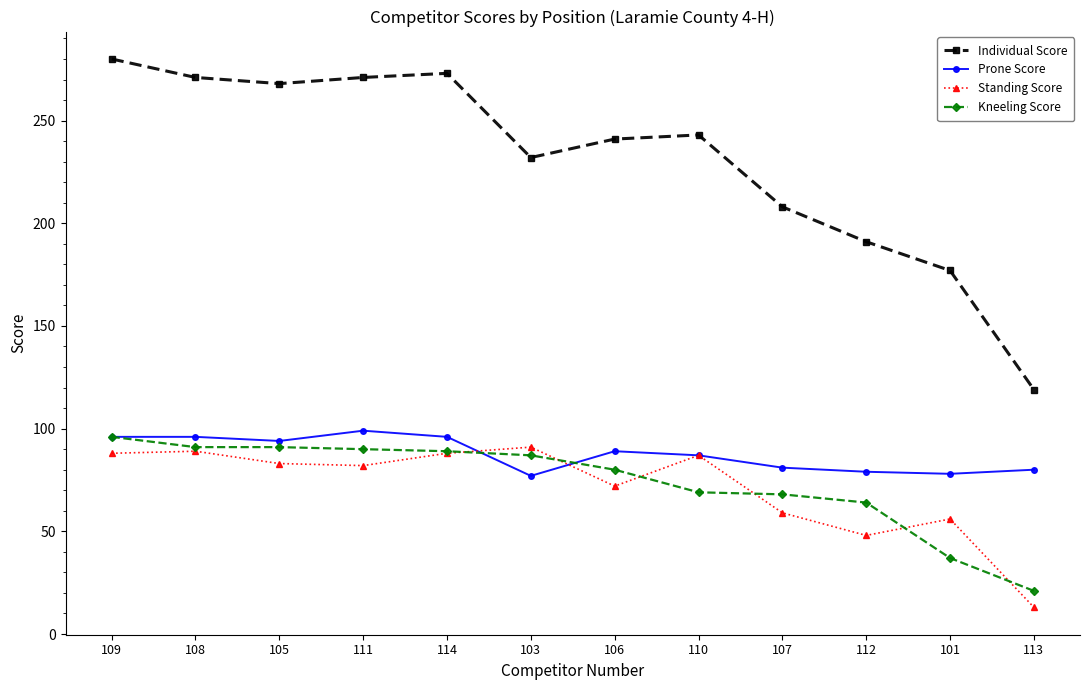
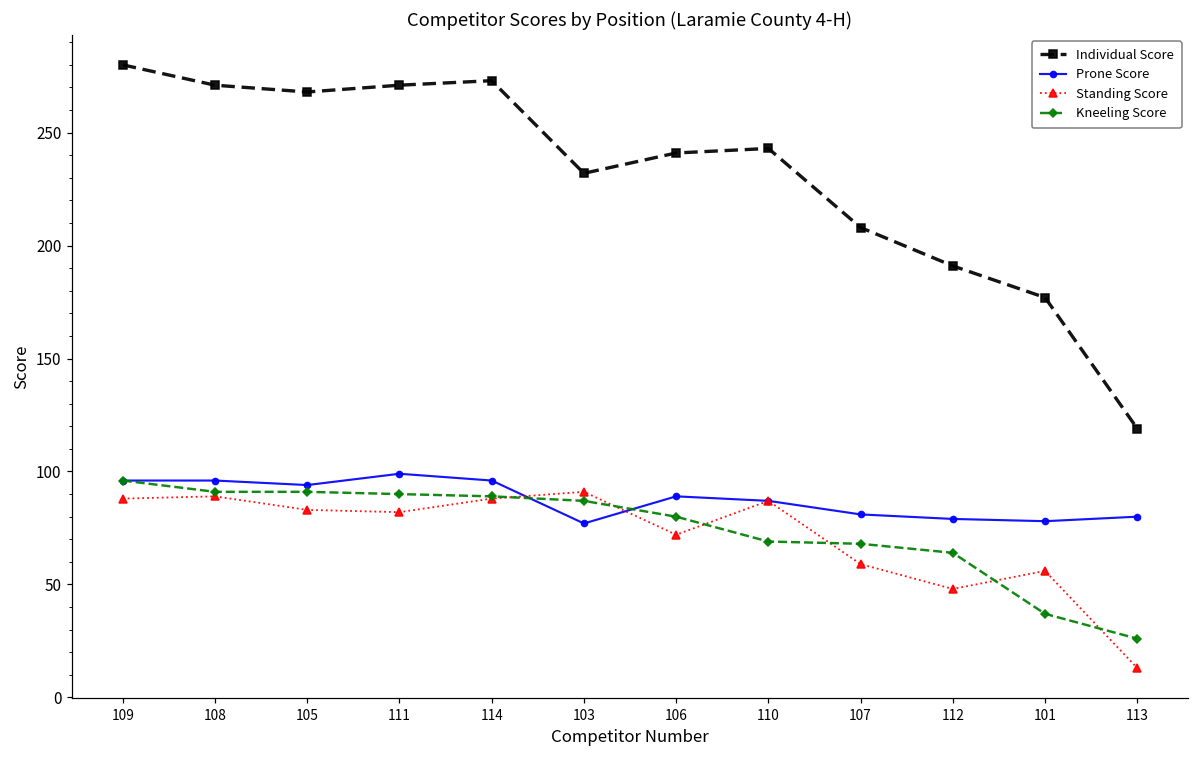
Kneeling Score, 113: 21 -> 26
